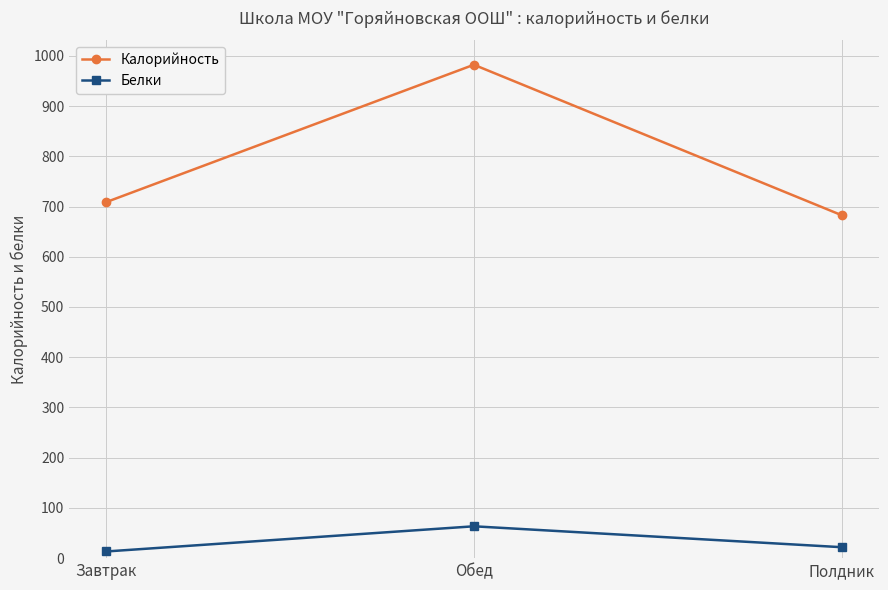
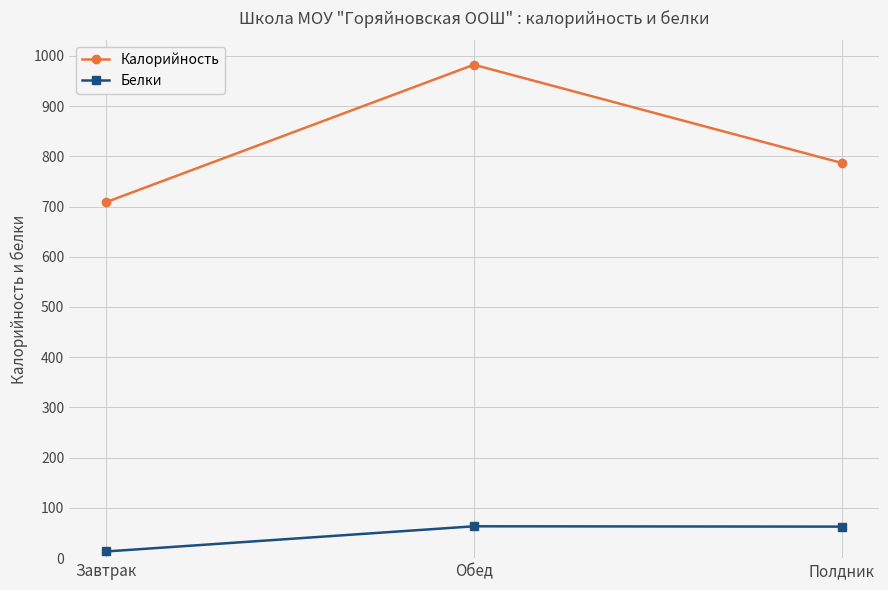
Калорийность, Полдник: 680 -> 790
Белки, Полдник: 20 -> 60
